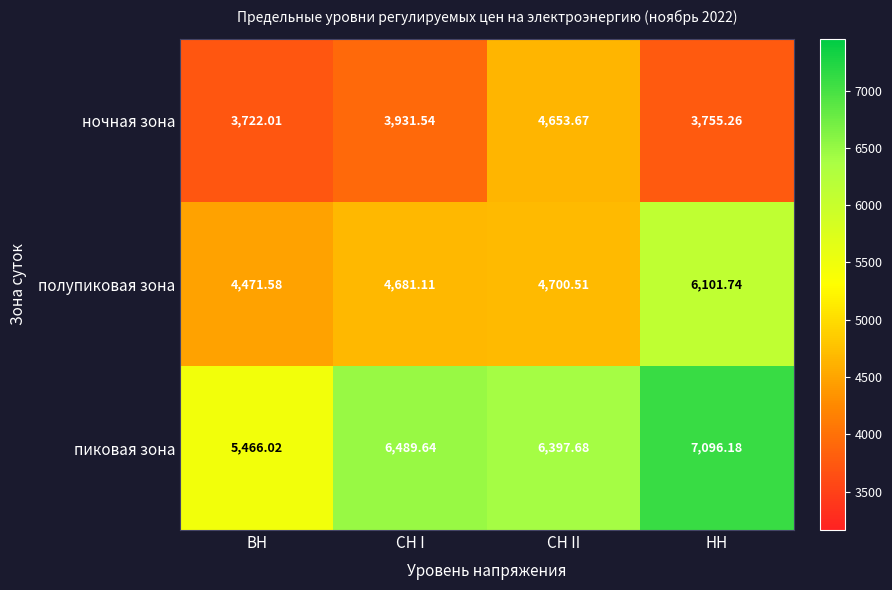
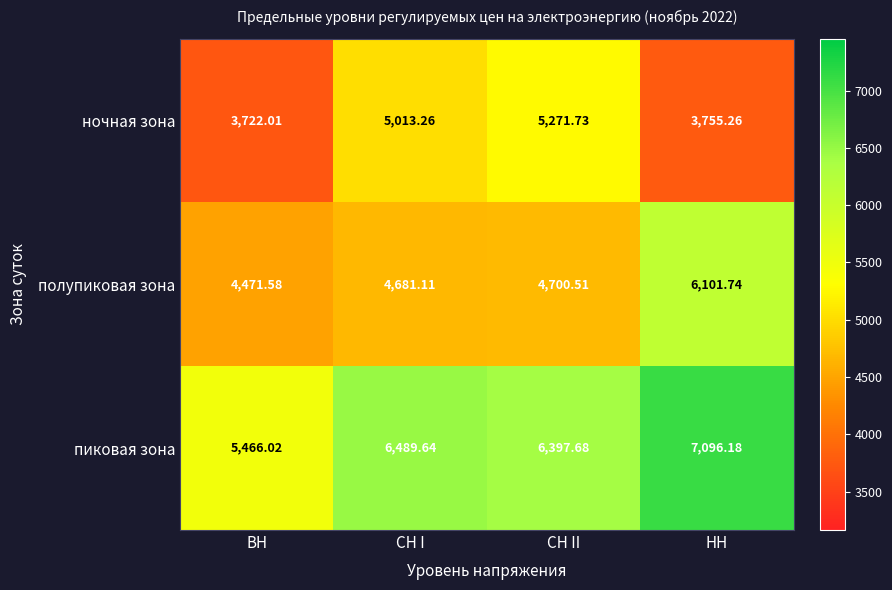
ночная зона, СН I: 3,931.54 -> 5,013.26
ночная зона, СН II: 4,653.67 -> 5,271.73
